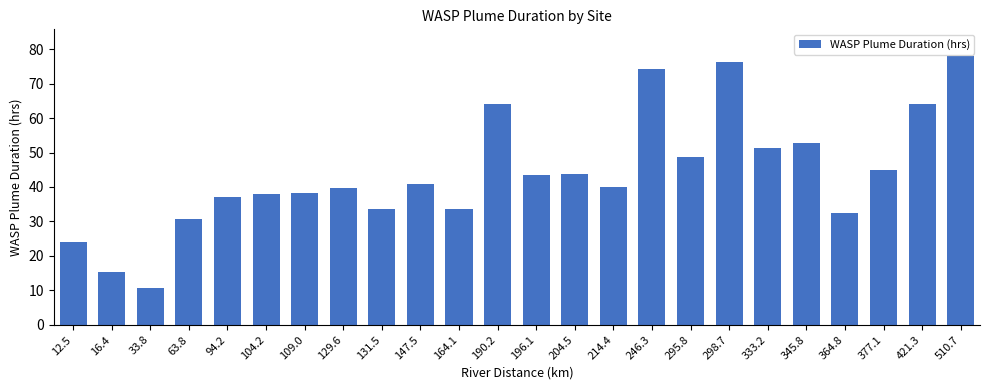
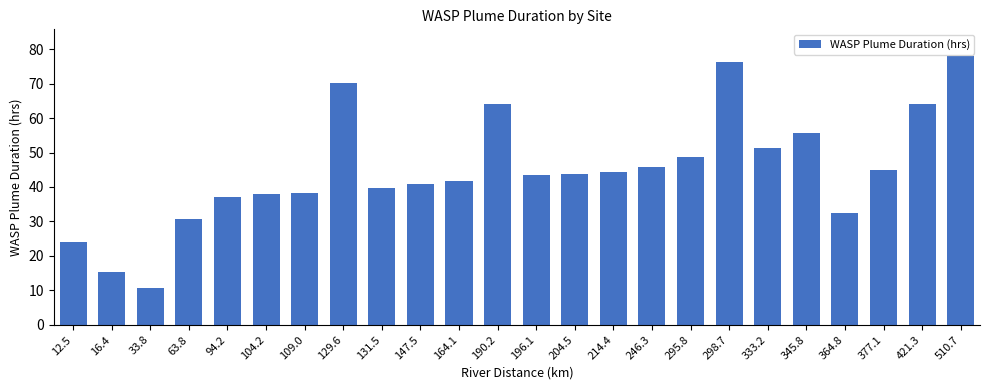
129.6: 40 -> 70
131.5: 34 -> 40
164.1: 34 -> 42
214.4: 40 -> 44
246.3: 74 -> 46
345.8: 53 -> 56
